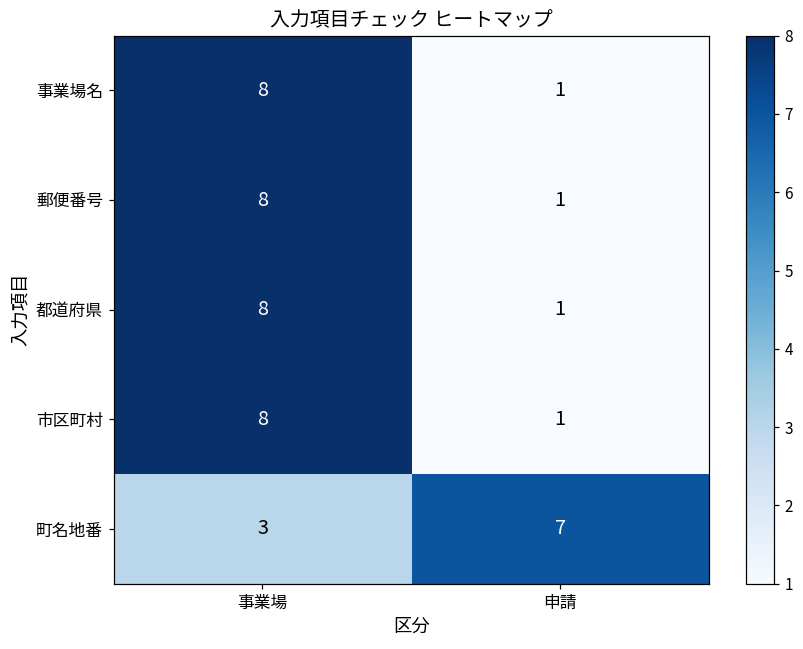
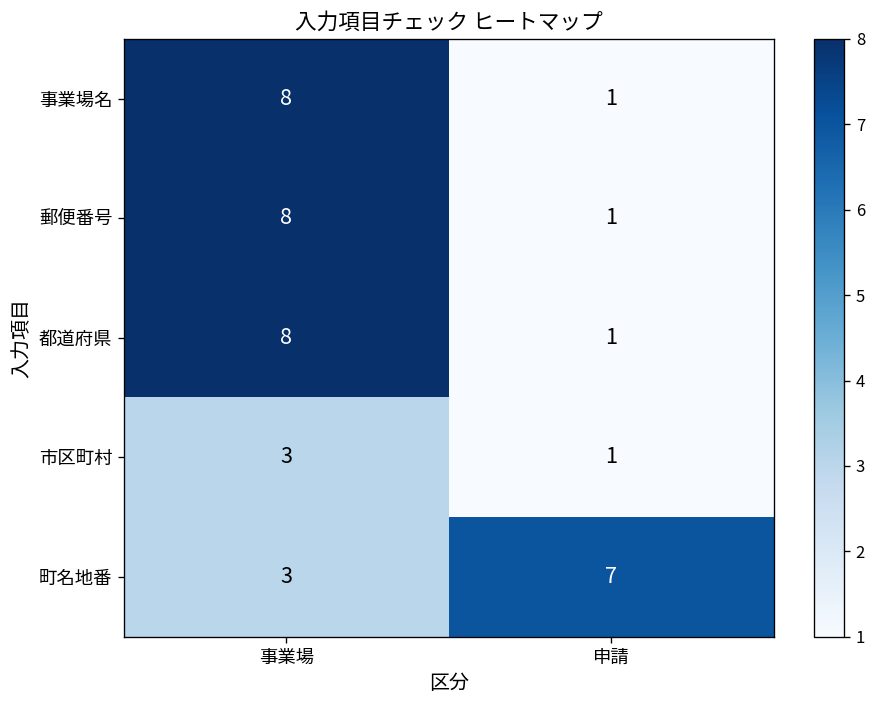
市区町村, 事業場: 8 -> 3
